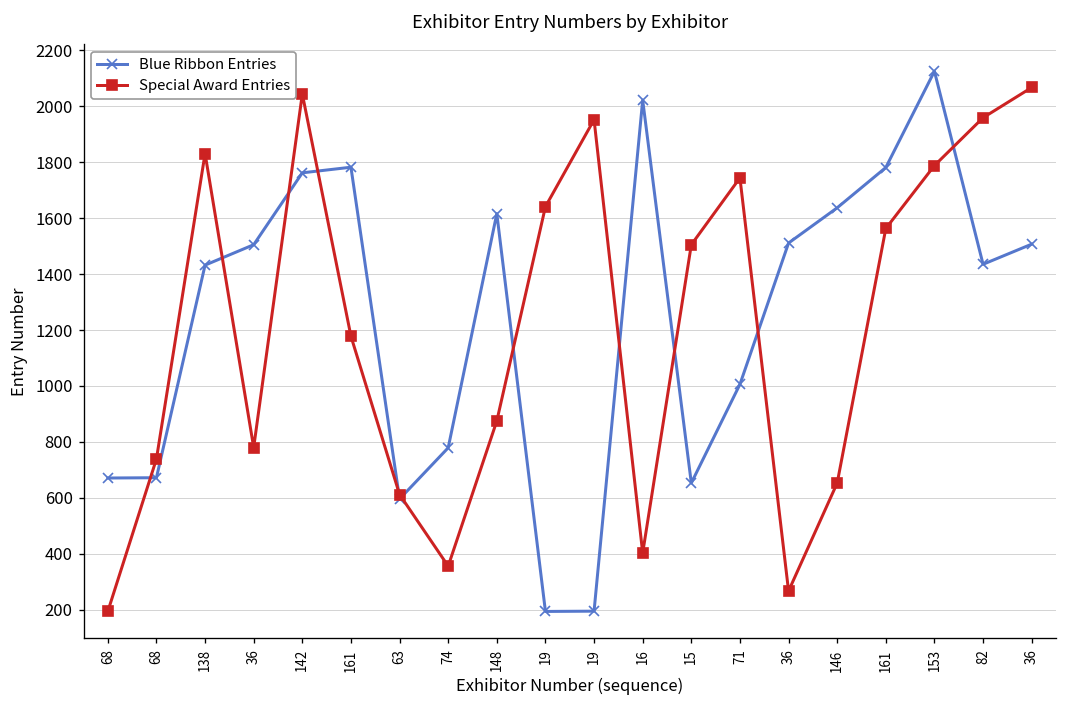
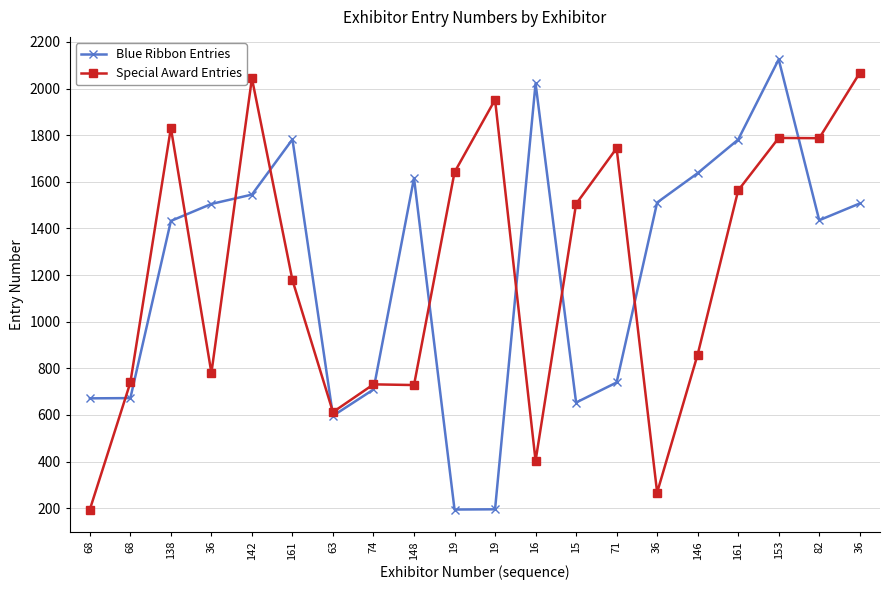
Blue Ribbon Entries, 142: 1760 -> 1550
Blue Ribbon Entries, 74: 780 -> 710
Special Award Entries, 74: 360 -> 730
Special Award Entries, 148: 880 -> 730
Blue Ribbon Entries, 71: 1010 -> 740
Special Award Entries, 146: 650 -> 860
Special Award Entries, 82: 1960 -> 1790
